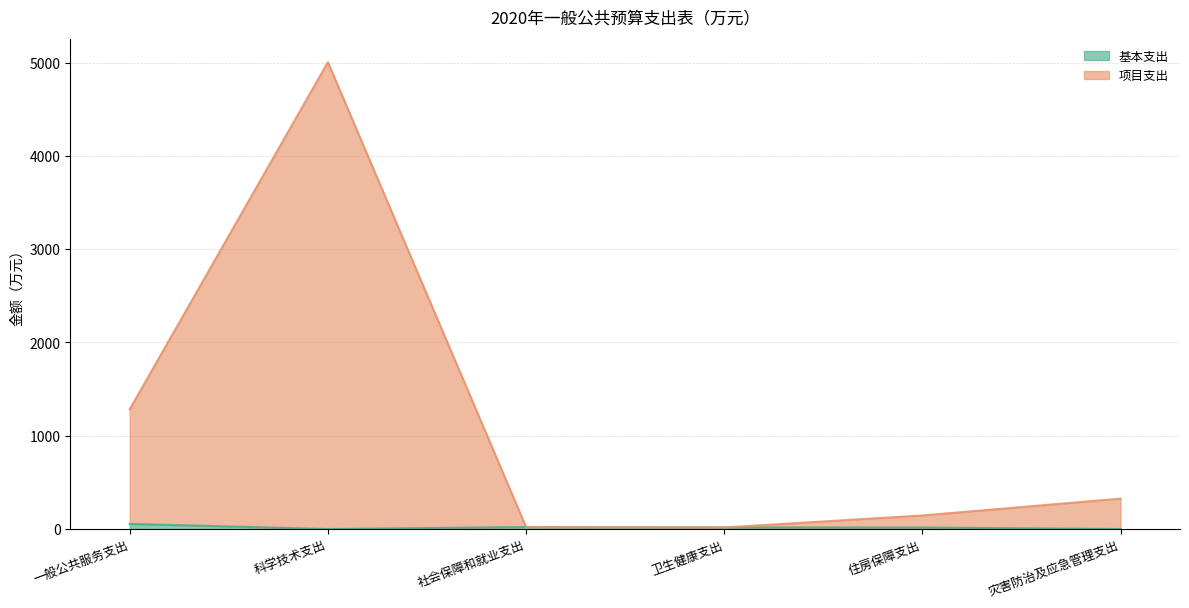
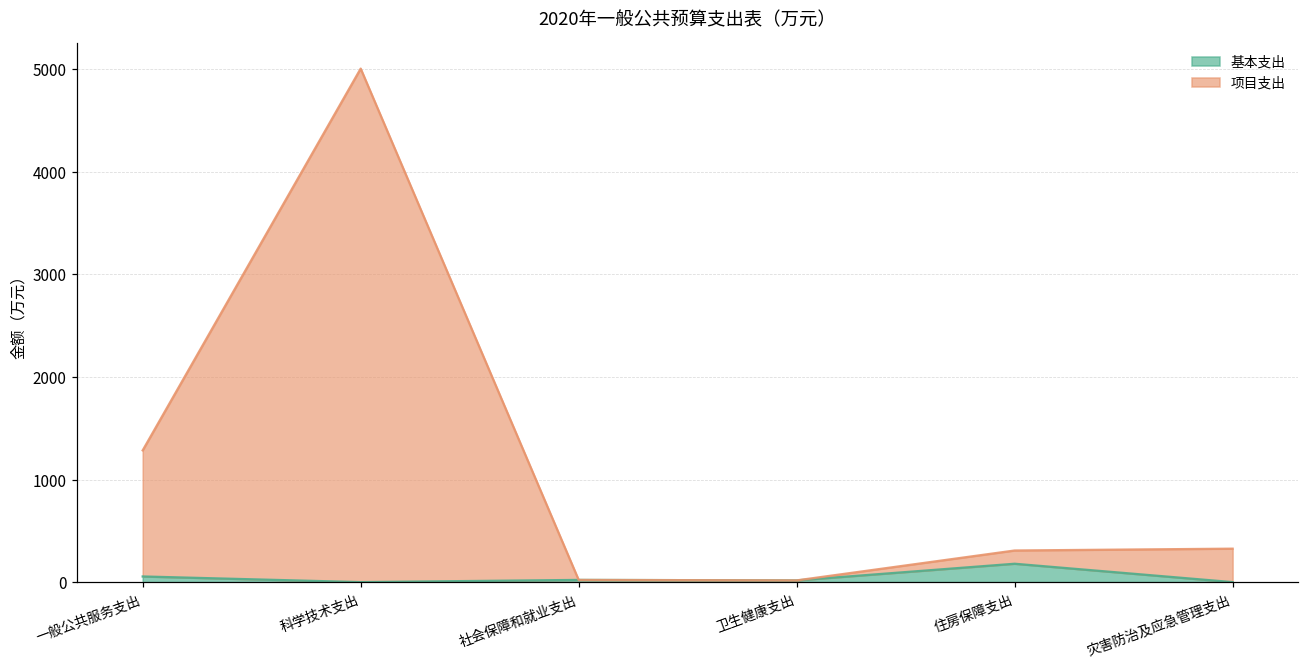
基本支出, 住房保障支出: 0 -> 200
